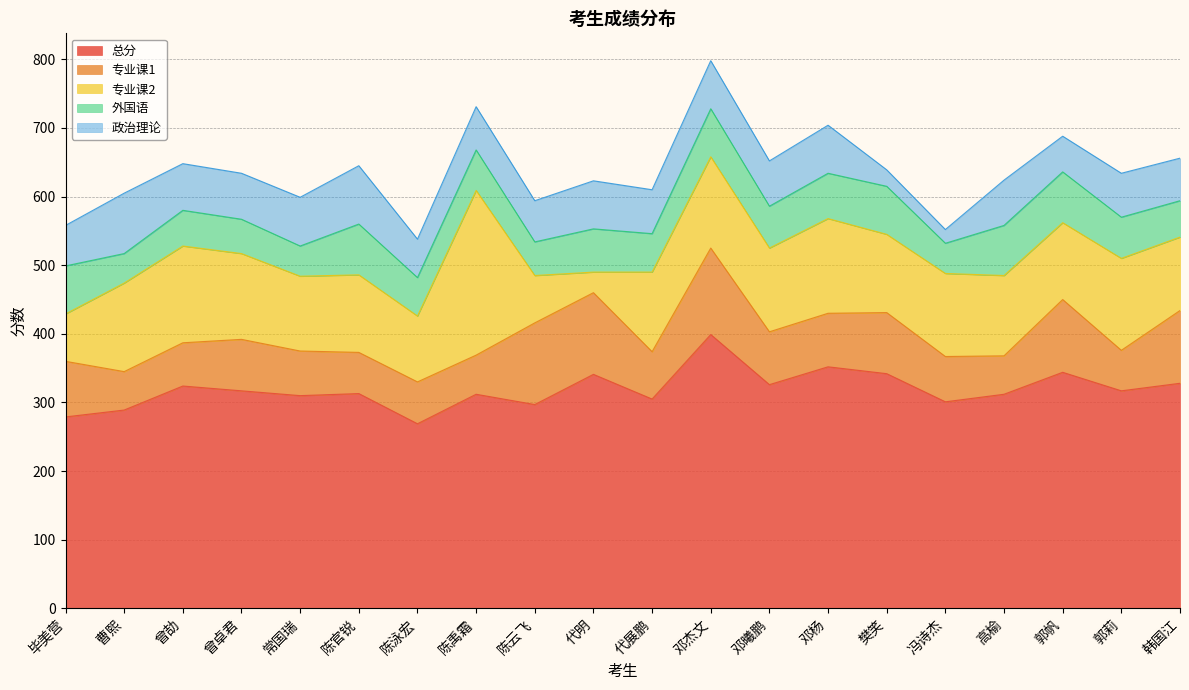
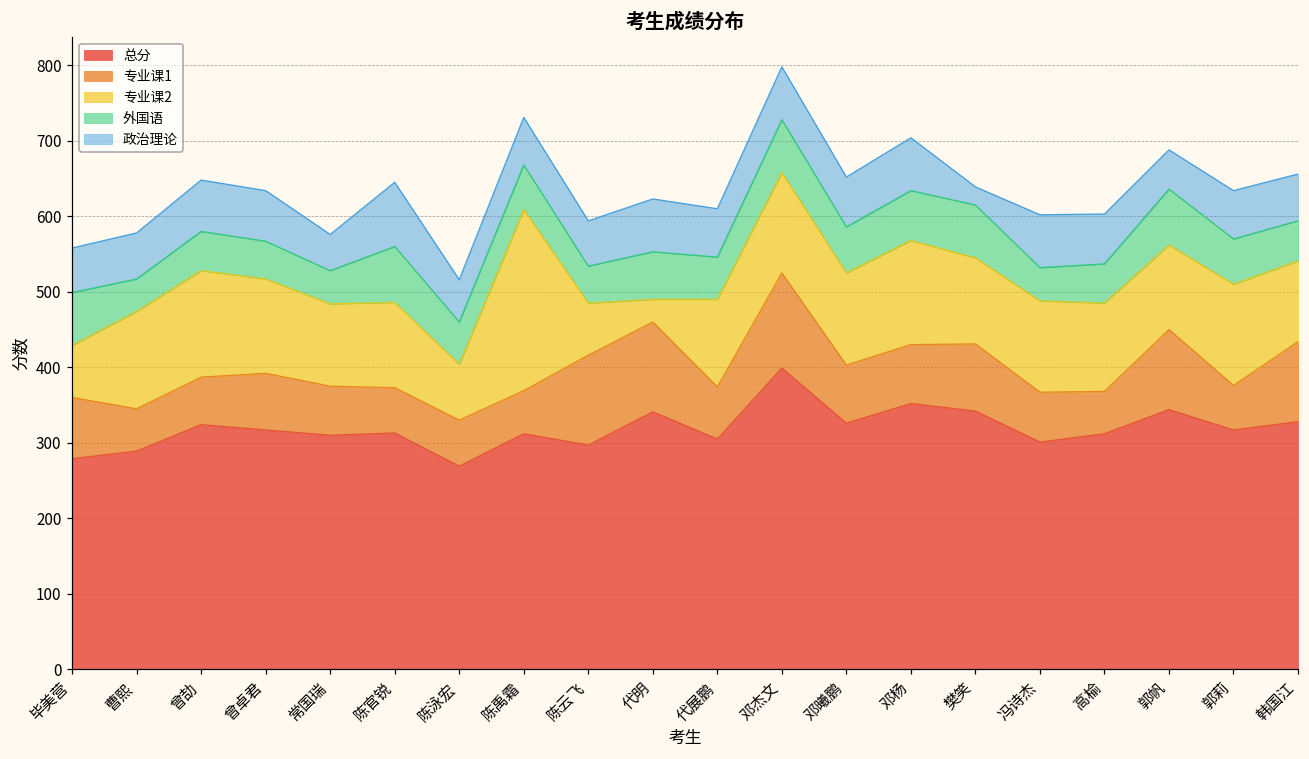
政治理论, 曹熙: 90 -> 60
政治理论, 常国瑞: 70 -> 50
专业课2, 陈泳宏: 100 -> 70
政治理论, 冯诗杰: 20 -> 70
外国语, 高榆: 70 -> 50
